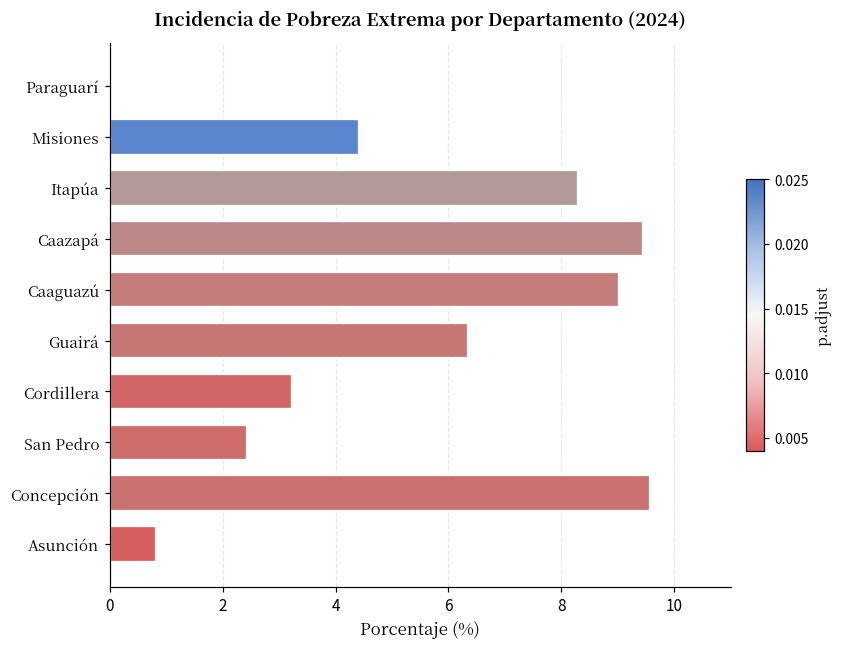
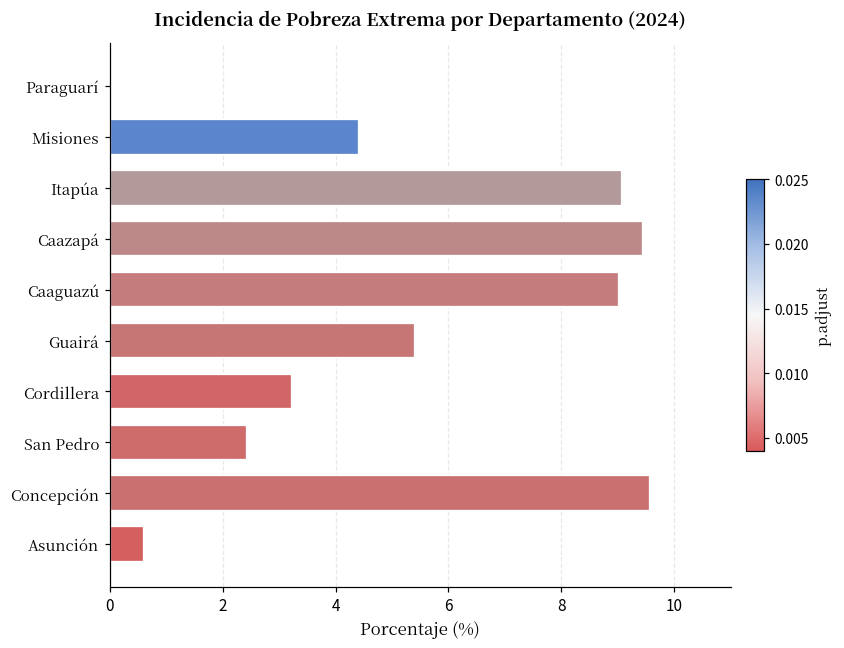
Itapúa: 8.3 -> 9.1
Guairá: 6.3 -> 5.4
Asunción: 0.8 -> 0.6
